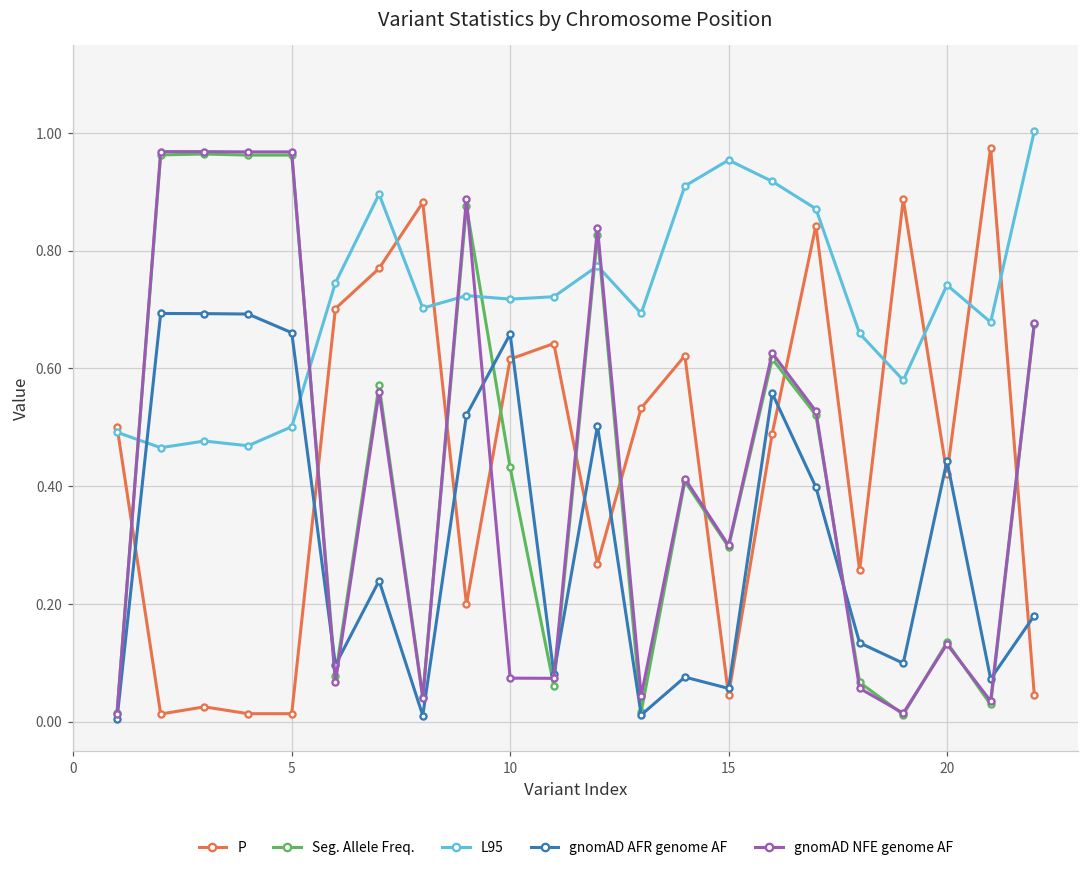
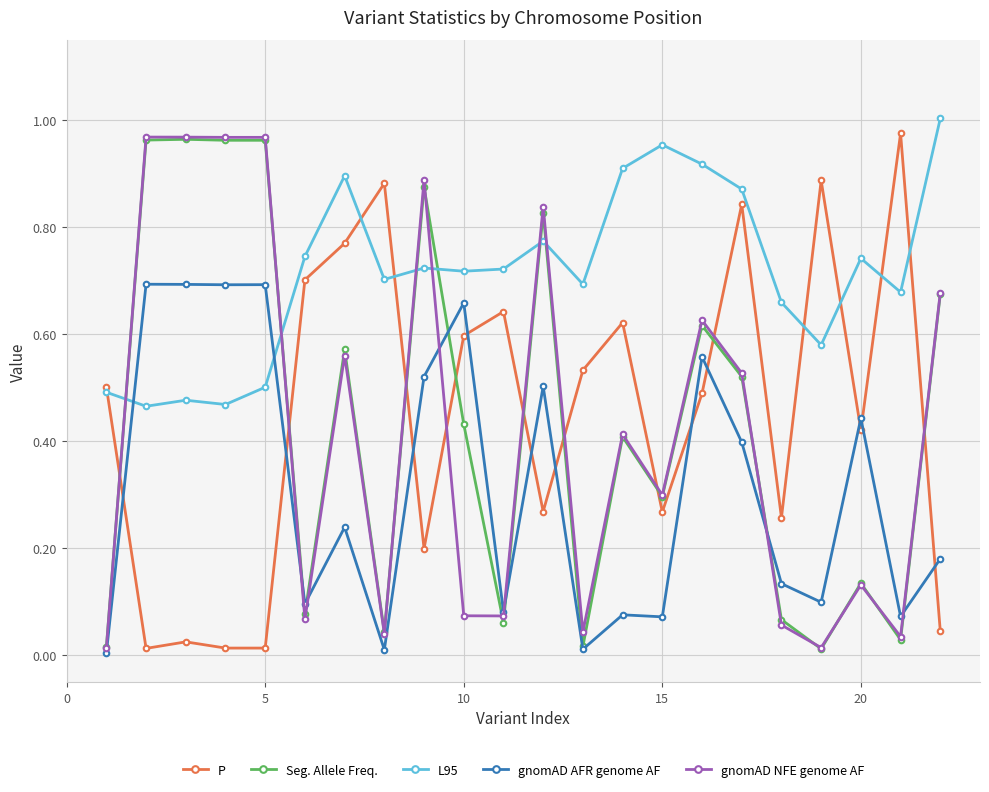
gnomAD AFR genome AF, 5: 0.66 -> 0.69
P, 10: 0.62 -> 0.60
P, 15: 0.05 -> 0.27
gnomAD AFR genome AF, 15: 0.06 -> 0.07
